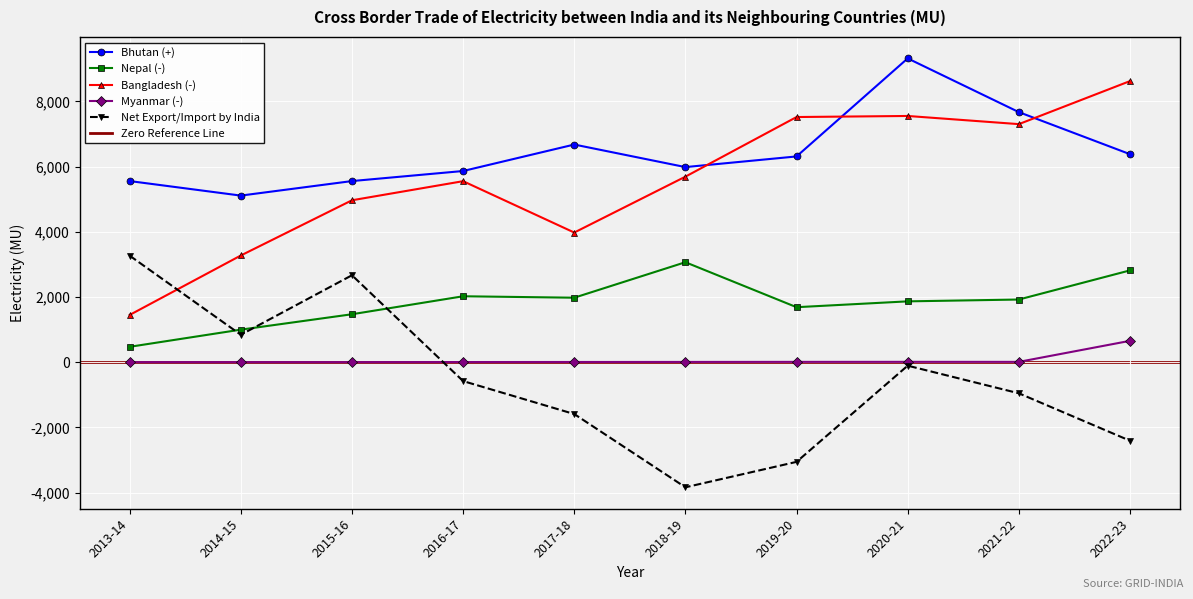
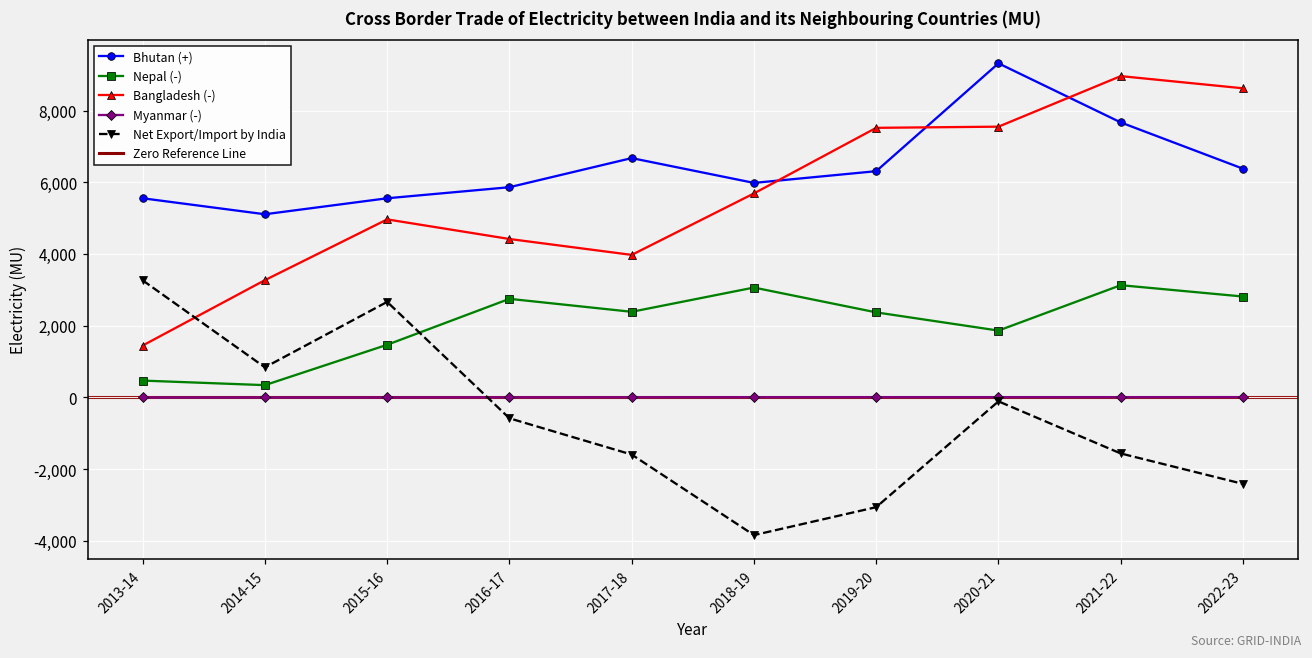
Nepal (-), 2014-15: 1,000 -> 300
Nepal (-), 2016-17: 2,000 -> 2,800
Bangladesh (-), 2016-17: 5,600 -> 4,400
Nepal (-), 2017-18: 2,000 -> 2,400
Nepal (-), 2019-20: 1,700 -> 2,400
Nepal (-), 2021-22: 1,900 -> 3,100
Bangladesh (-), 2021-22: 7,300 -> 9,000
Net Export/Import by India, 2021-22: -1,000 -> -1,600
Myanmar (-), 2022-23: 700 -> 0
